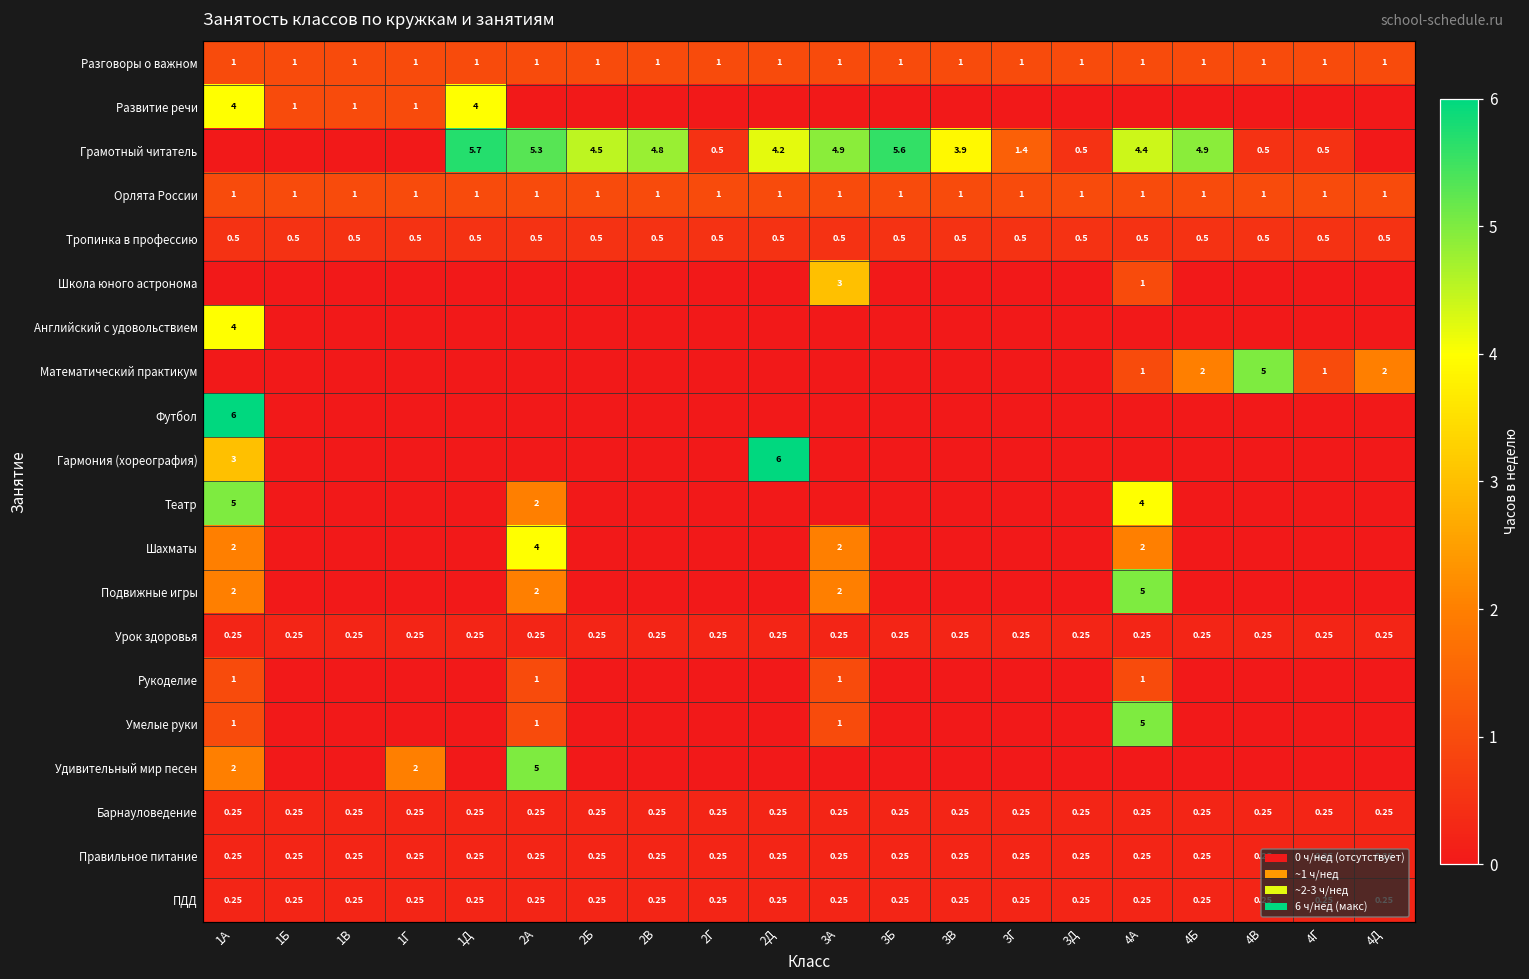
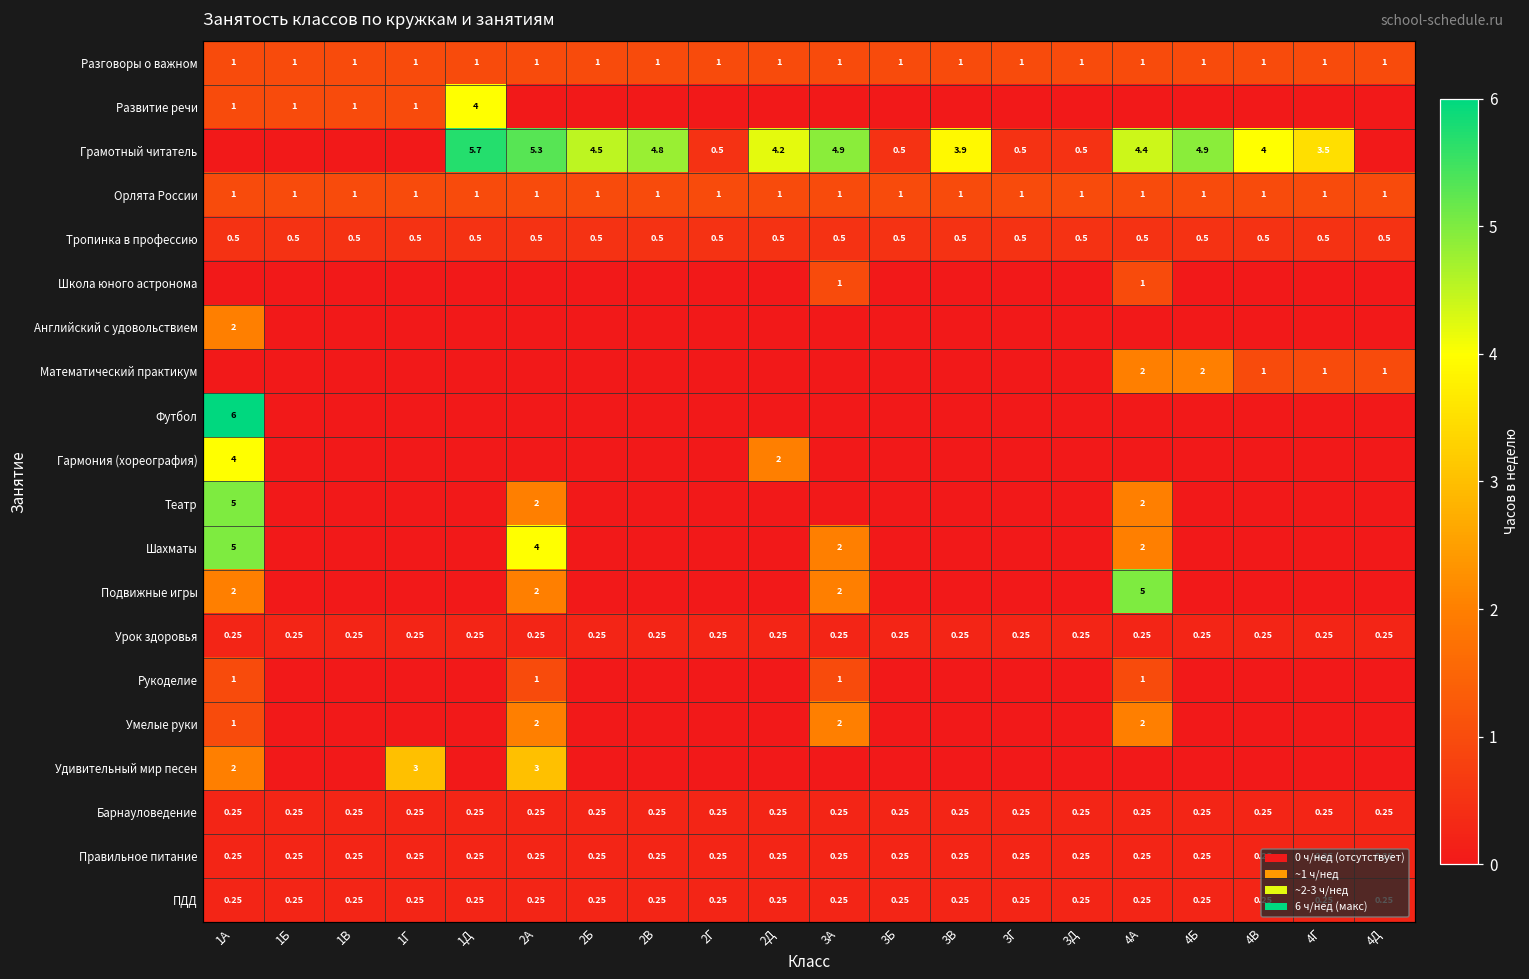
Развитие речи, 1А: 4 -> 1
Грамотный читатель, 3Б: 5.6 -> 0.5
Грамотный читатель, 3Г: 1.4 -> 0.5
Грамотный читатель, 4В: 0.5 -> 4
Грамотный читатель, 4Г: 0.5 -> 3.5
Школа юного астронома, 3А: 3 -> 1
Английский с удовольствием, 1А: 4 -> 2
Математический практикум, 4А: 1 -> 2
Математический практикум, 4В: 5 -> 1
Математический практикум, 4Д: 2 -> 1
Гармония (хореография), 1А: 3 -> 4
Гармония (хореография), 2Д: 6 -> 2
Театр, 4А: 4 -> 2
Шахматы, 1А: 2 -> 5
Умелые руки, 2А: 1 -> 2
Умелые руки, 3А: 1 -> 2
Умелые руки, 4А: 5 -> 2
Удивительный мир песен, 1Г: 2 -> 3
Удивительный мир песен, 2А: 5 -> 3
